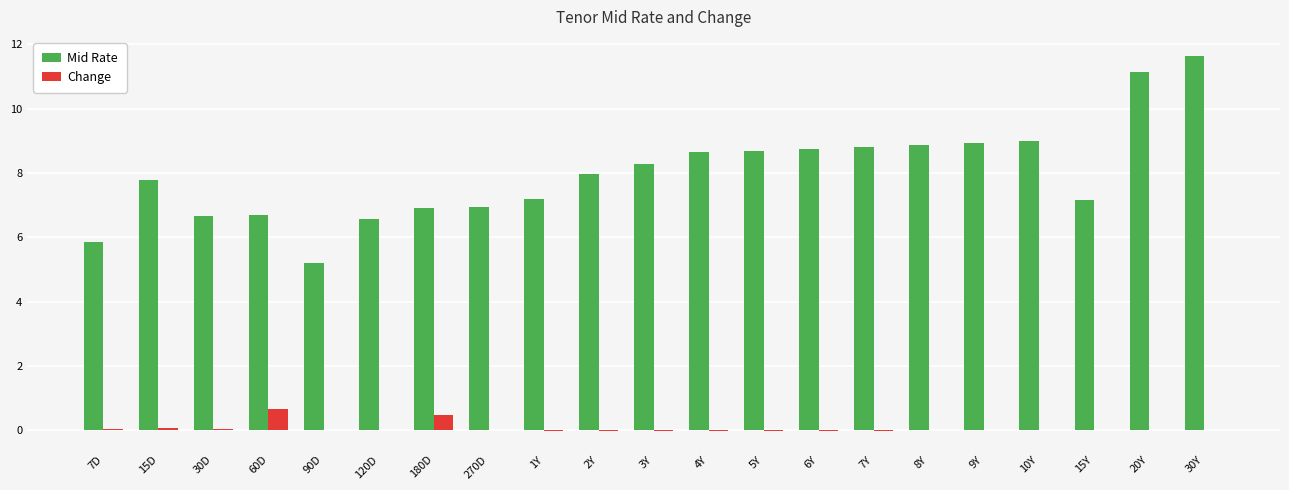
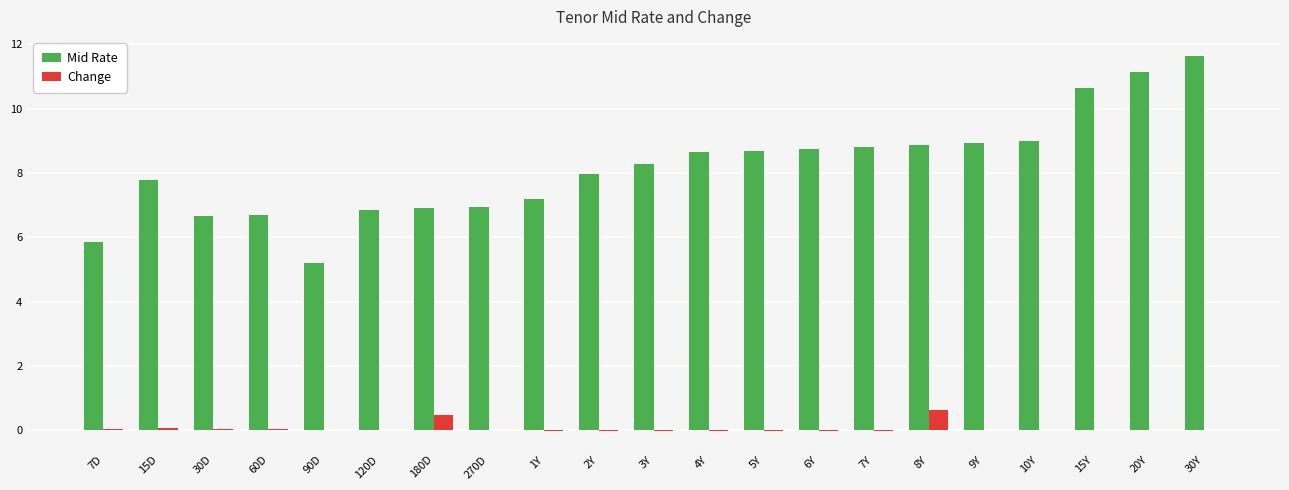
Change, 60D: 0.7 -> 0.0
Mid Rate, 120D: 6.6 -> 6.9
Change, 8Y: 0.0 -> 0.6
Mid Rate, 15Y: 7.2 -> 10.7
